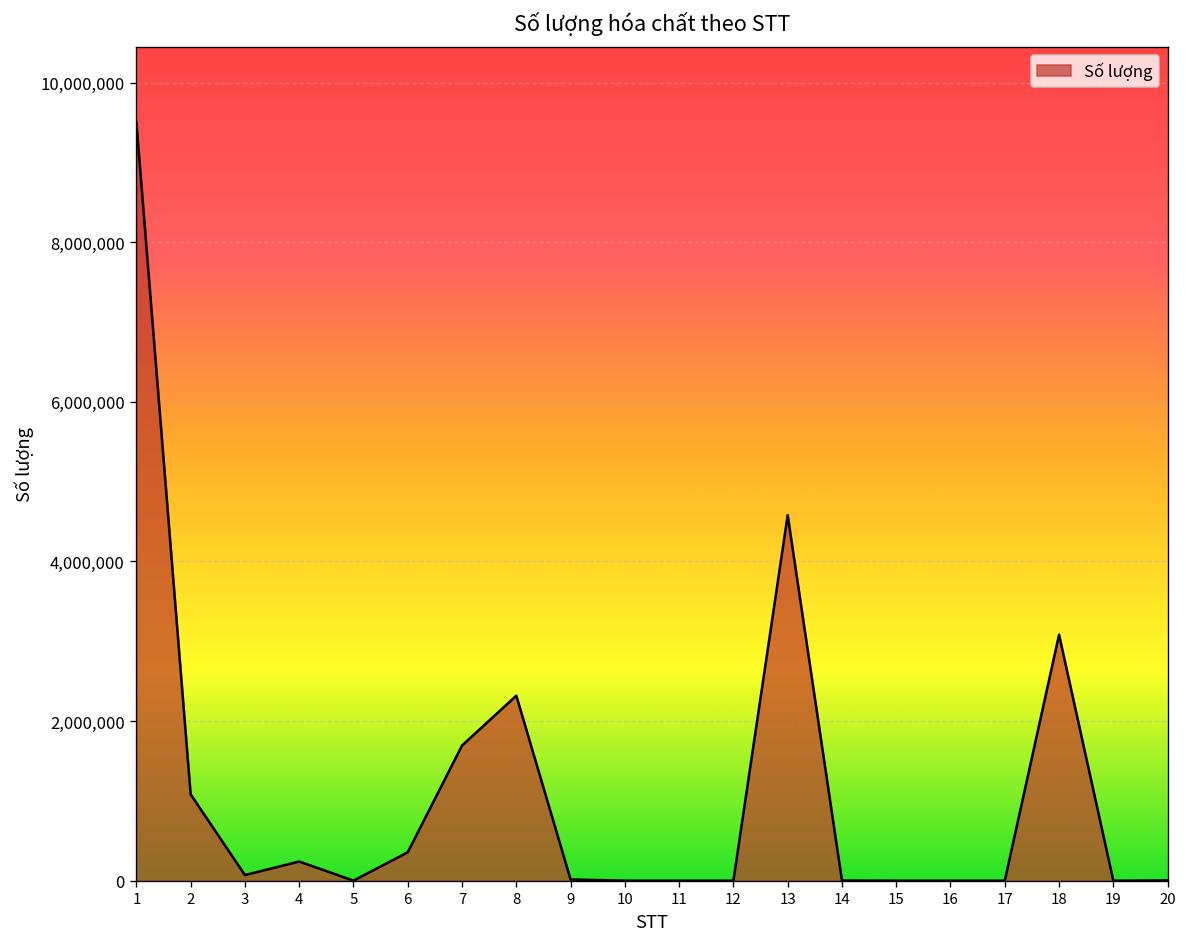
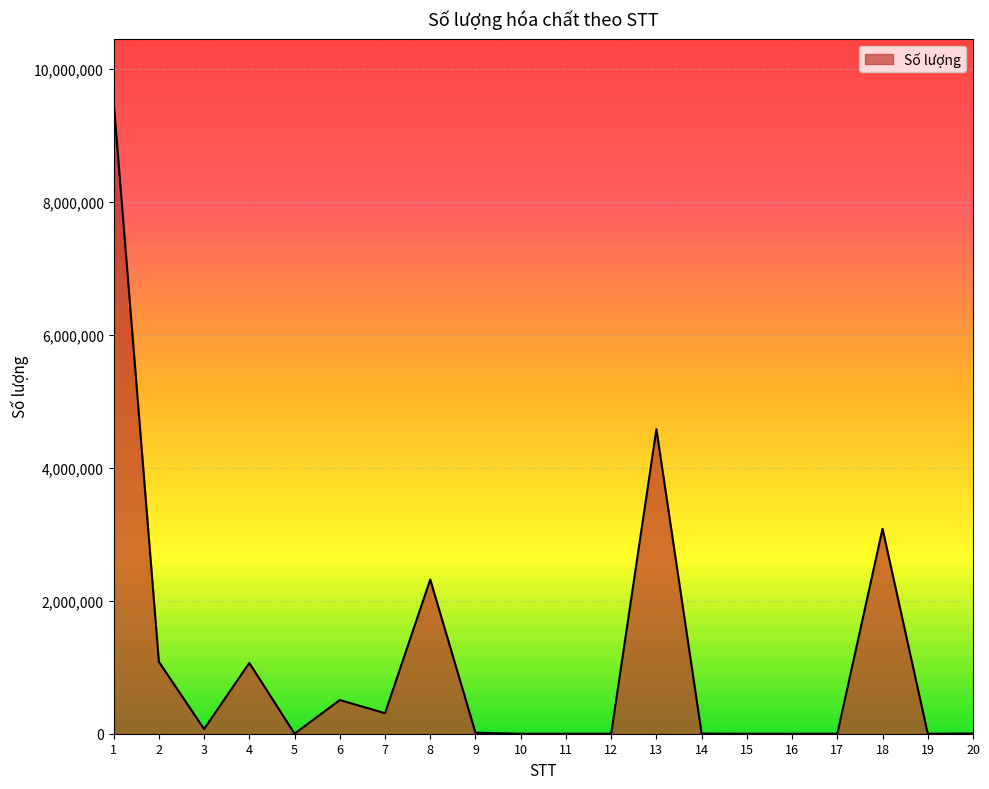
4: 200,000 -> 1,100,000
6: 400,000 -> 500,000
7: 1,700,000 -> 300,000
